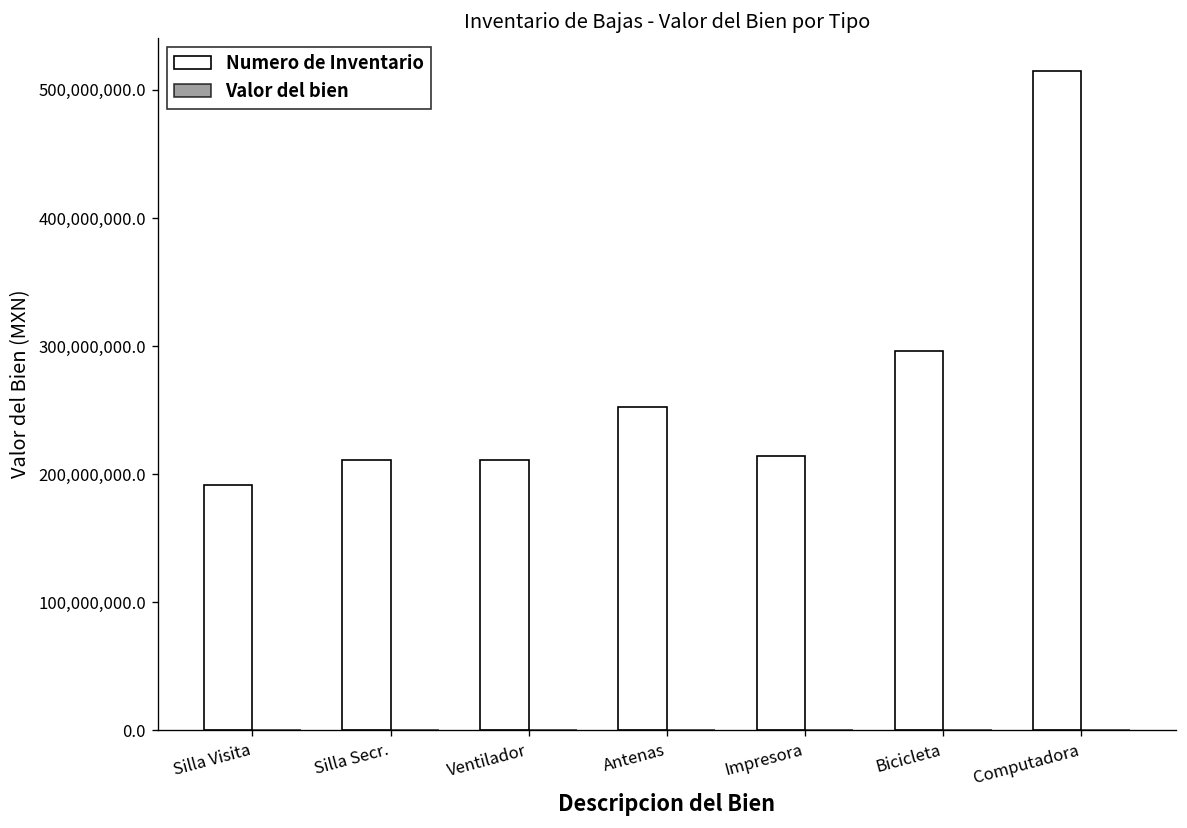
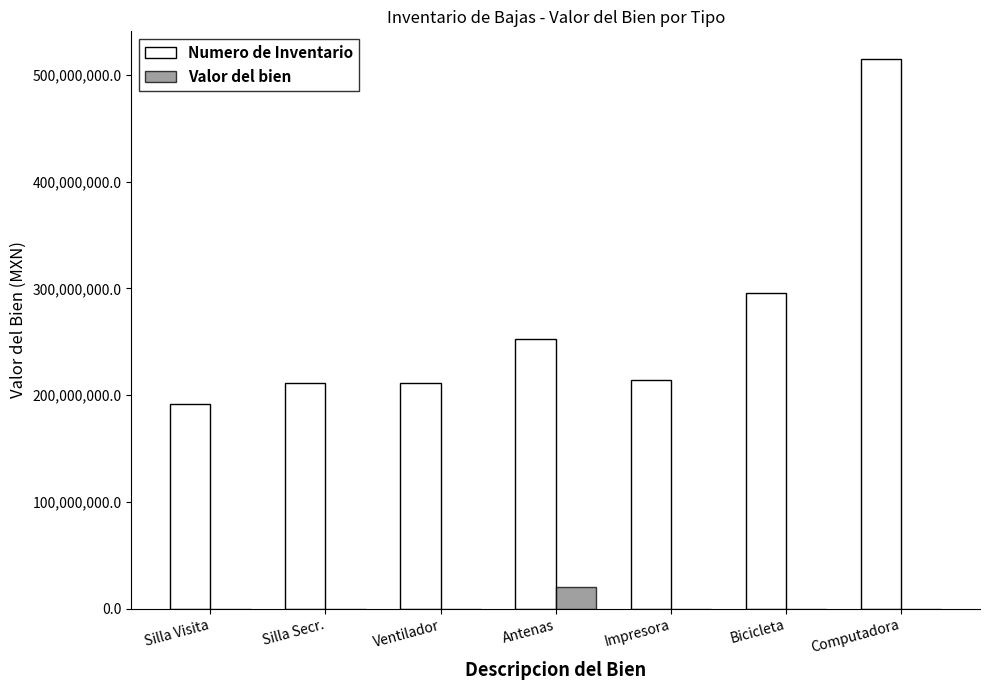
Valor del bien, Antenas: 0 -> 20,000,000
